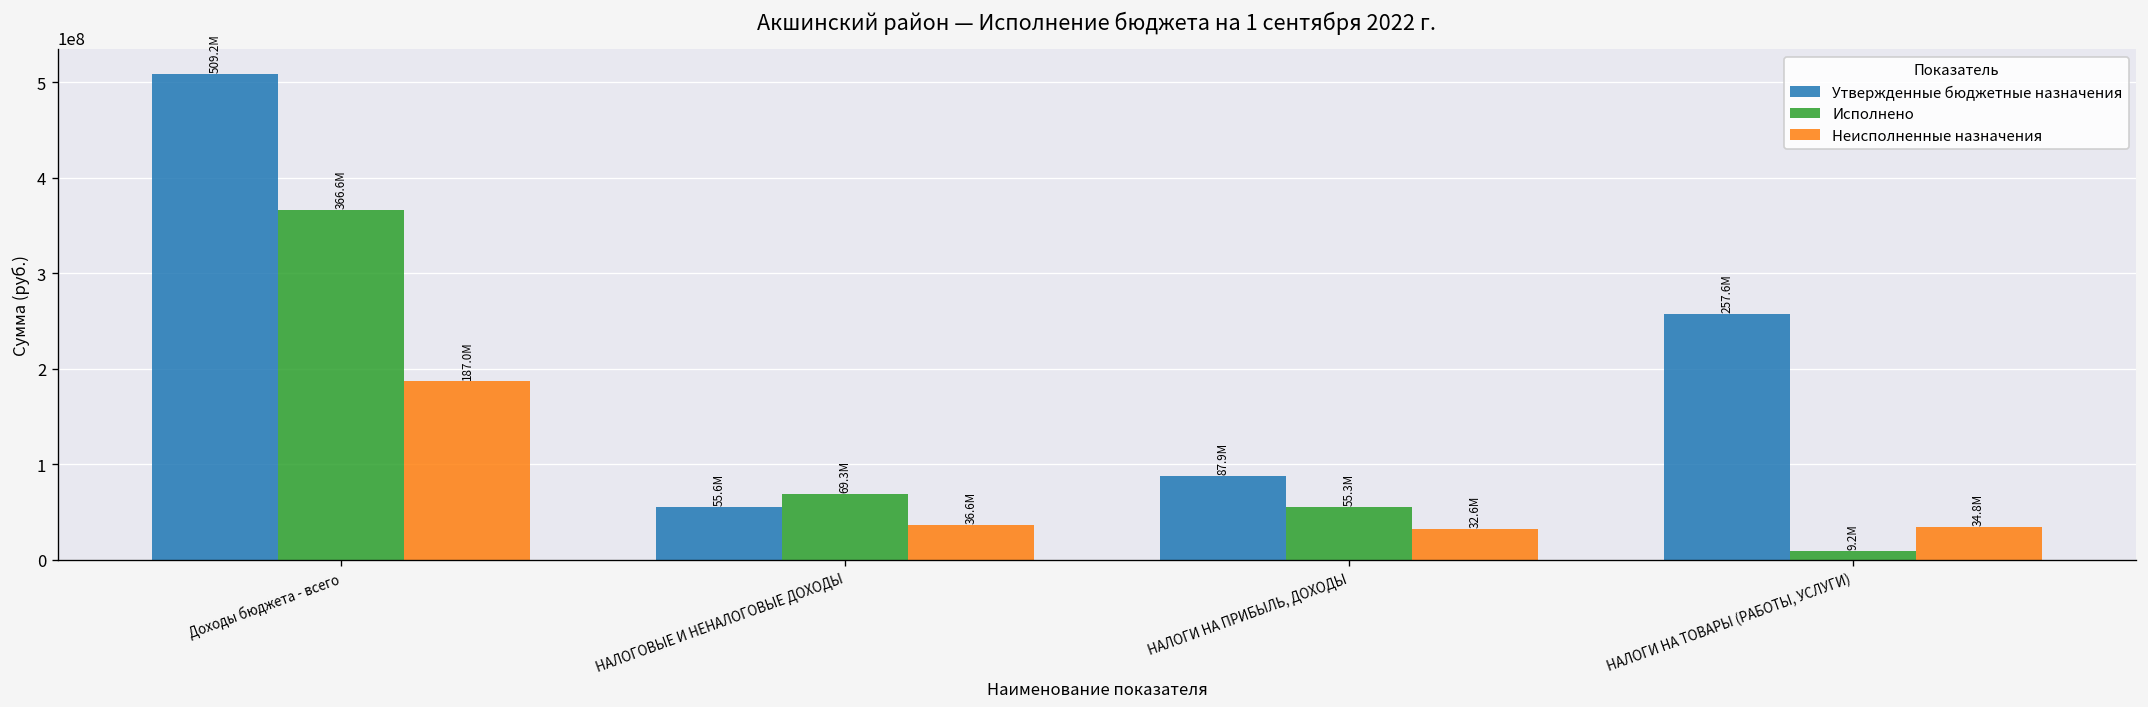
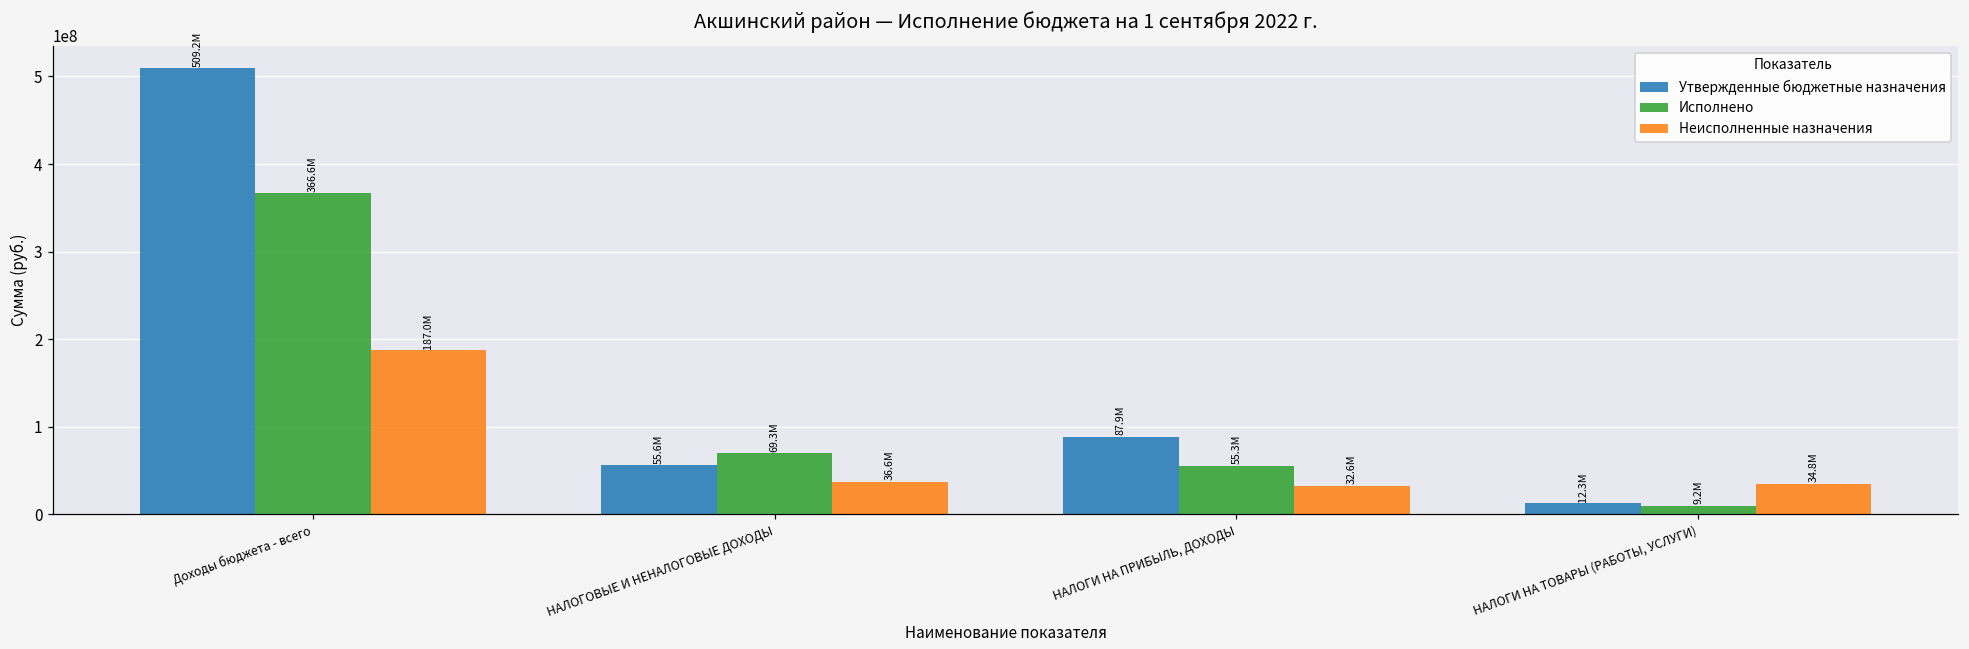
Утвержденные бюджетные назначения, НАЛОГИ НА ТОВАРЫ (РАБОТЫ, УСЛУГИ): 257.6M -> 12.3M
